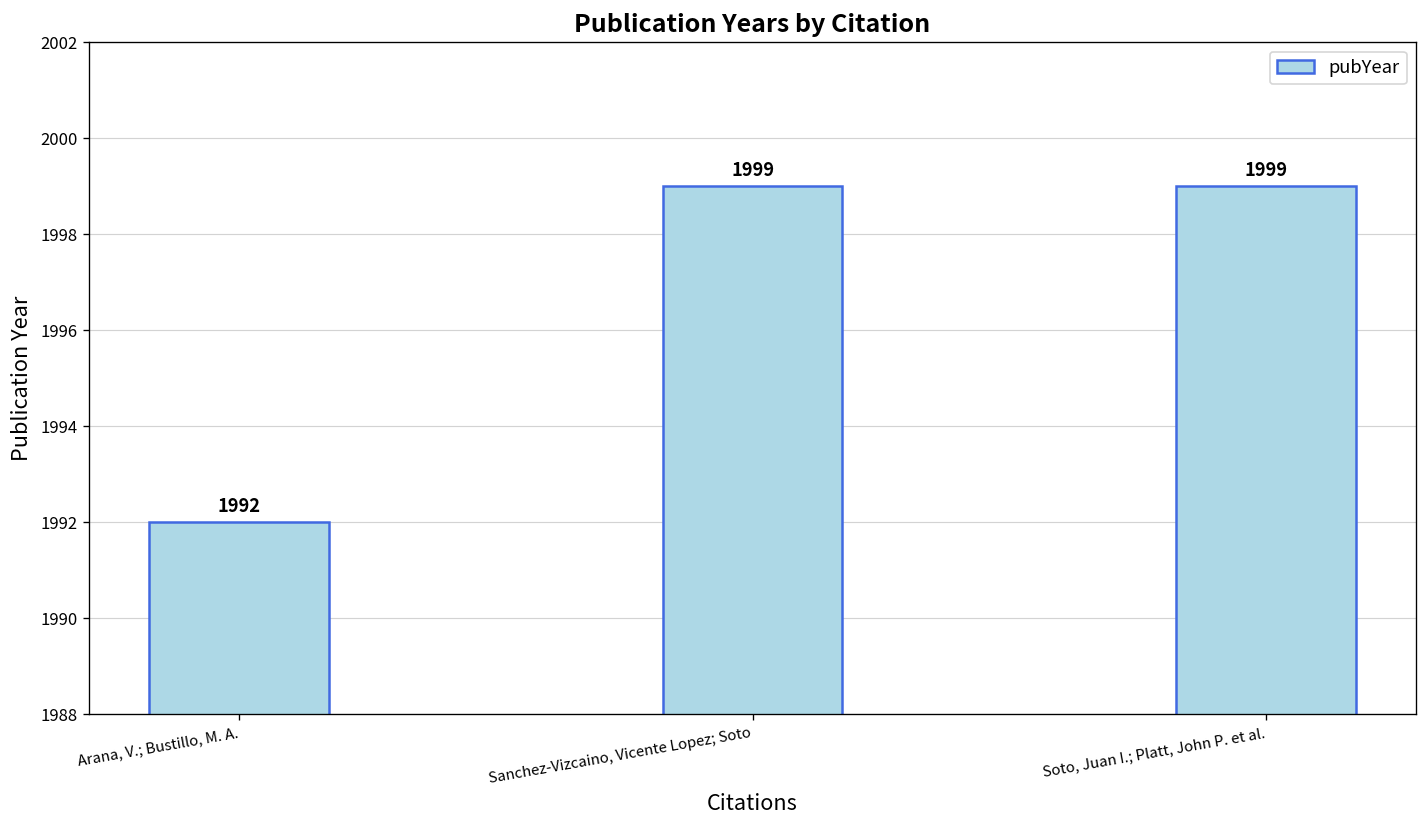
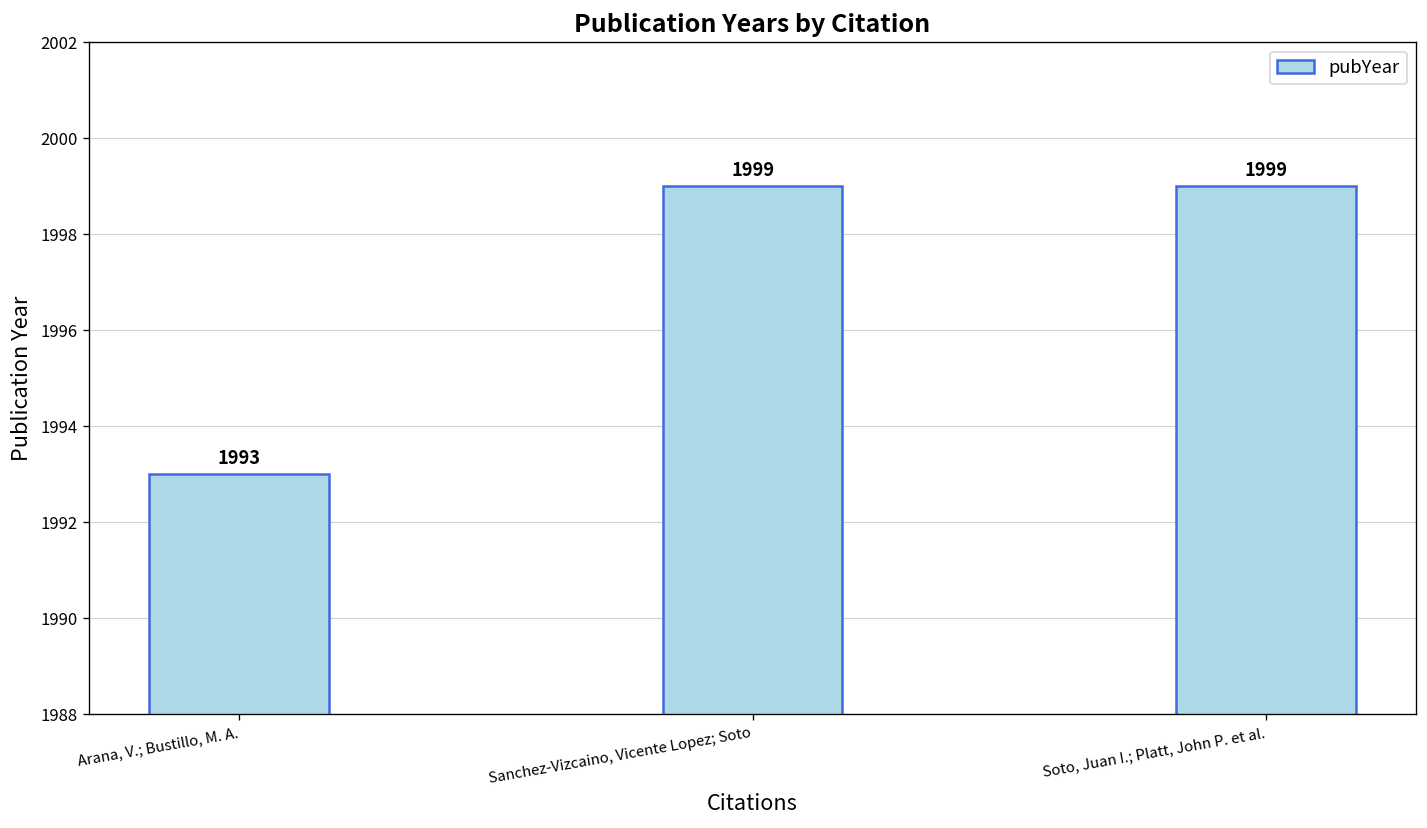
Arana, V.; Bustillo, M. A.: 1992 -> 1993
